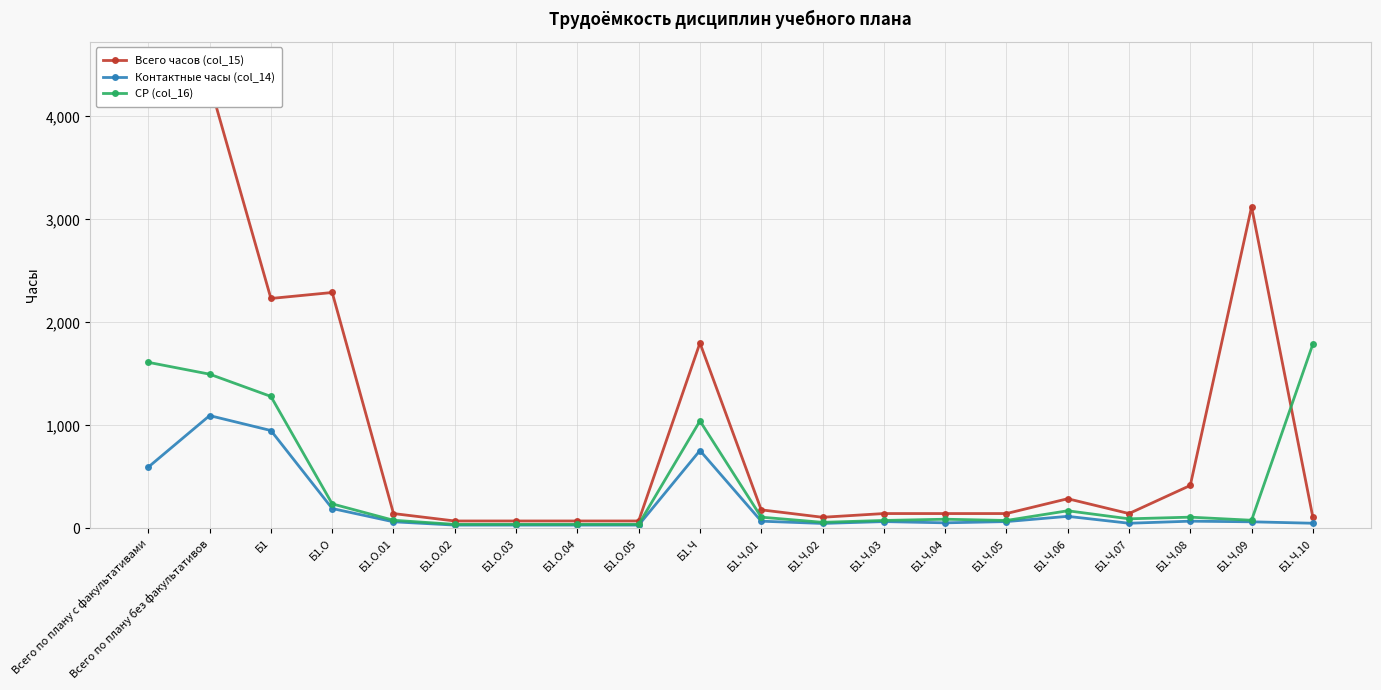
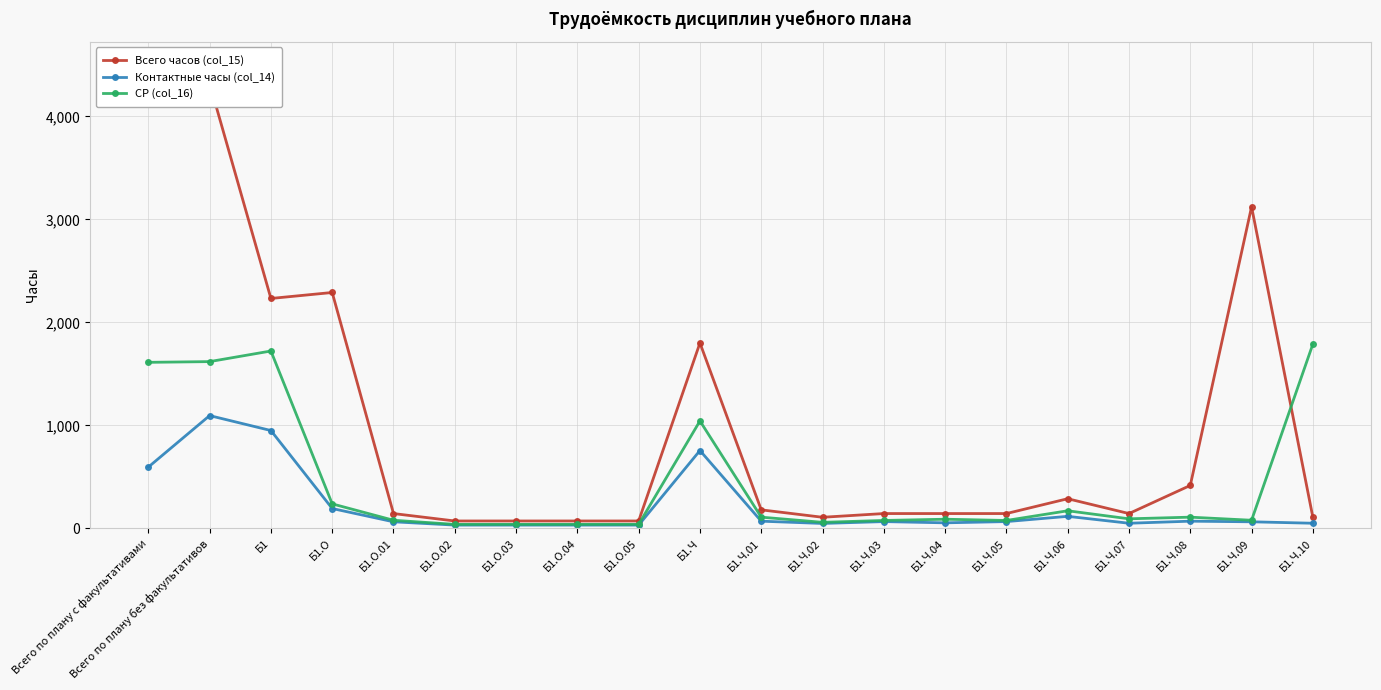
СР (col_16), Всего по плану без факультативов: 1,500 -> 1,620
СР (col_16), Б1: 1,280 -> 1,720
